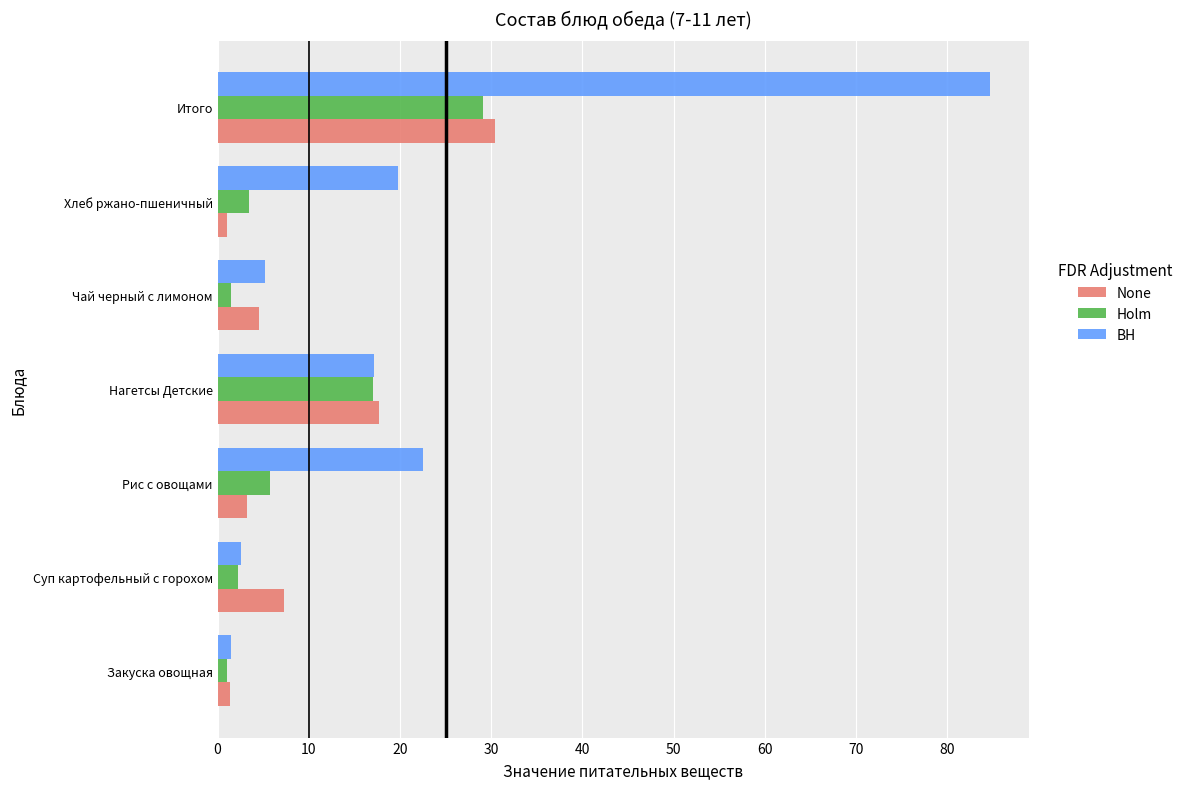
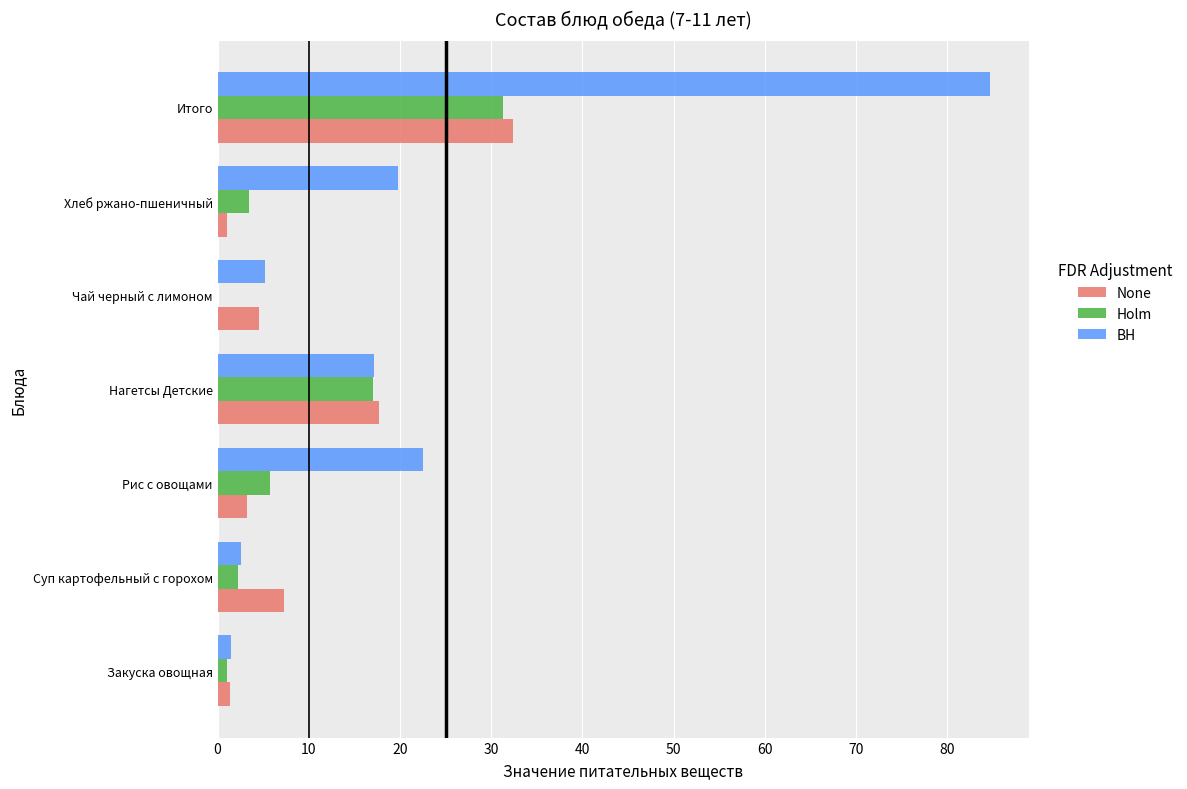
Holm, Итого: 29 -> 31
None, Итого: 30 -> 32
Holm, Чай черный с лимоном: 2 -> 0
